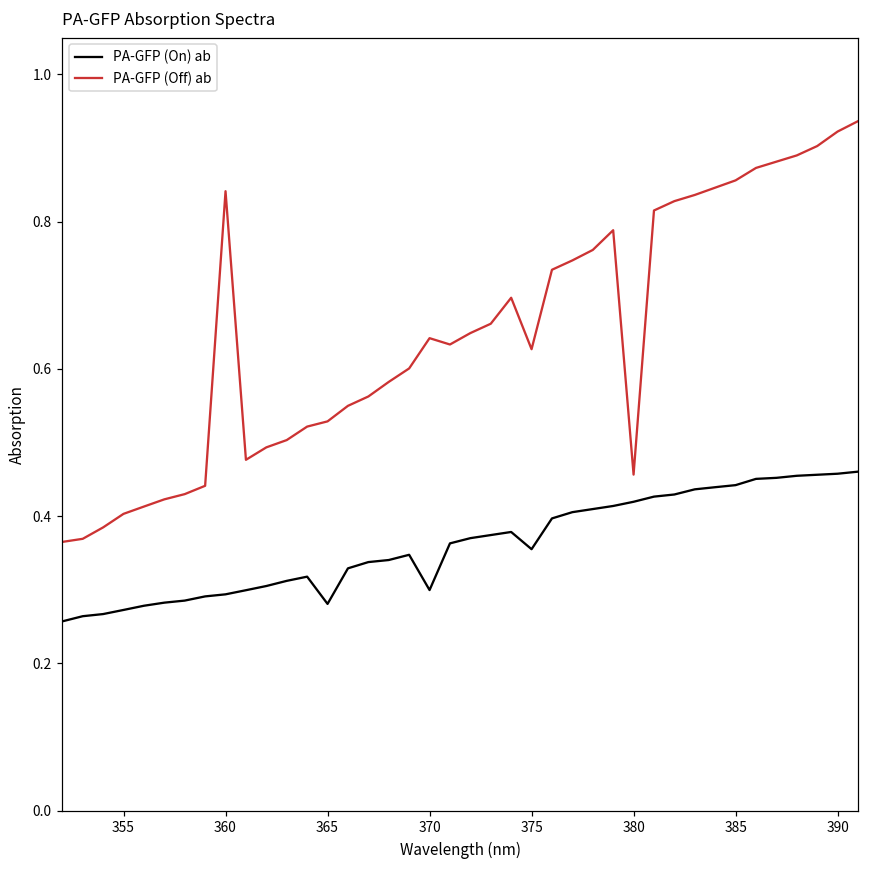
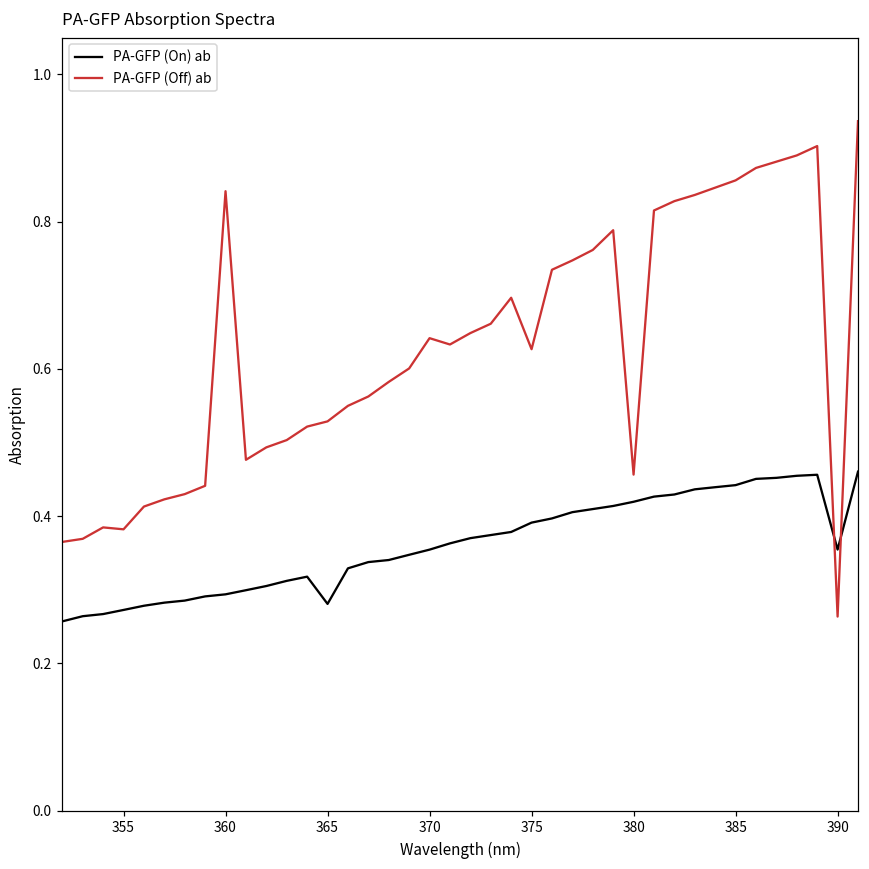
PA-GFP (Off) ab, 355: 0.40 -> 0.38
PA-GFP (On) ab, 370: 0.30 -> 0.35
PA-GFP (On) ab, 375: 0.36 -> 0.39
PA-GFP (On) ab, 390: 0.46 -> 0.35
PA-GFP (Off) ab, 390: 0.92 -> 0.26
